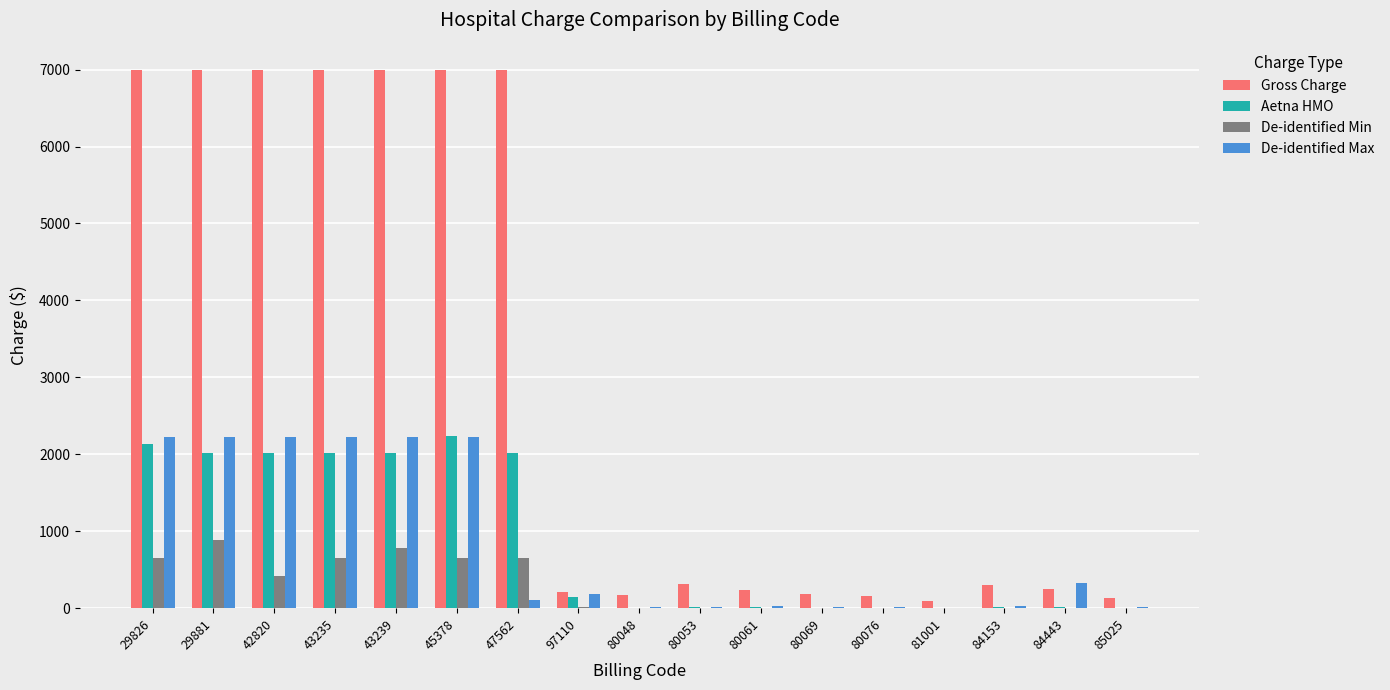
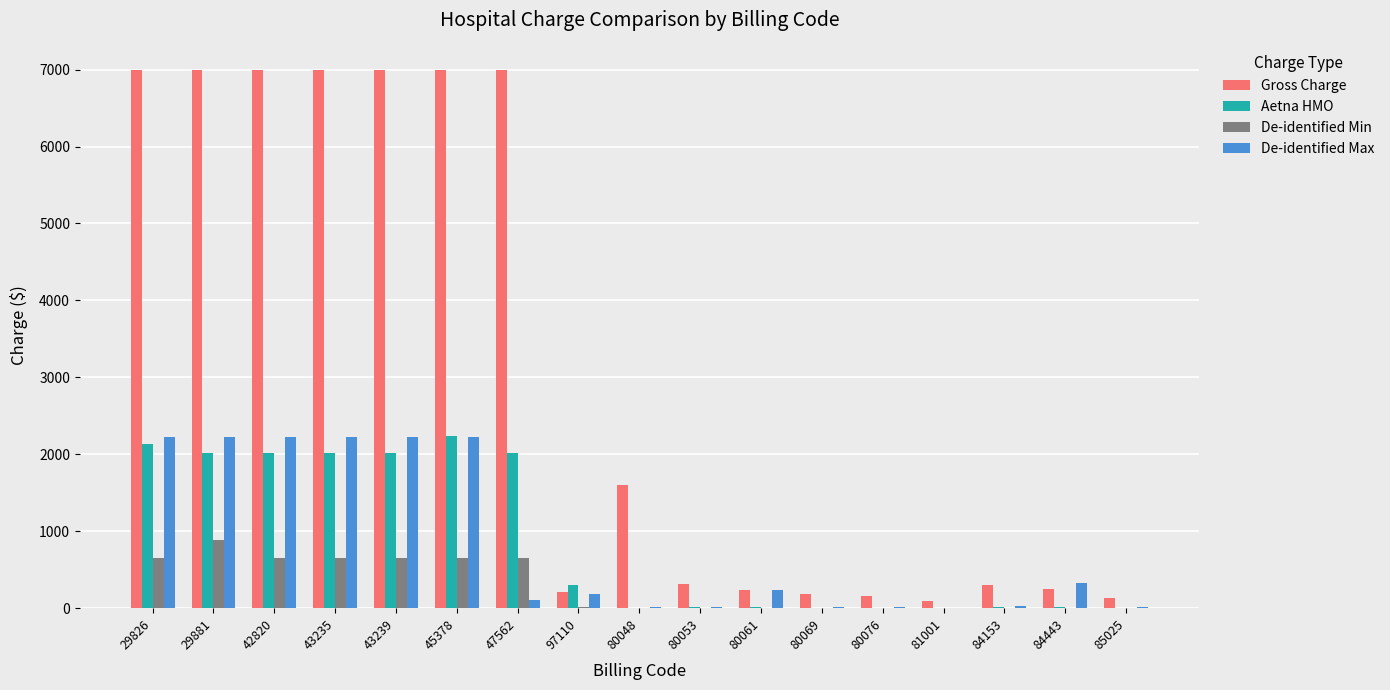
De-identified Min, 42820: 400 -> 700
De-identified Min, 43239: 800 -> 700
Aetna HMO, 97110: 100 -> 300
Gross Charge, 80048: 200 -> 1600
De-identified Max, 80061: 0 -> 200
